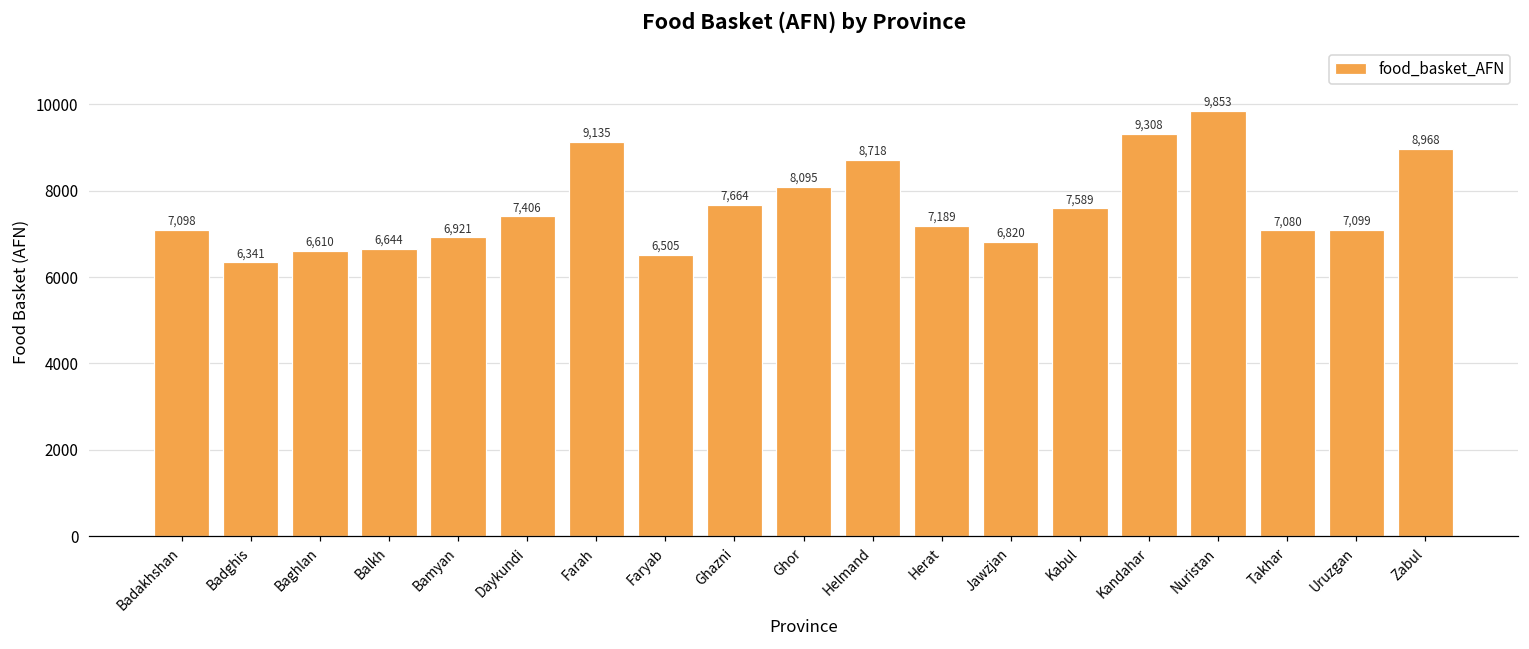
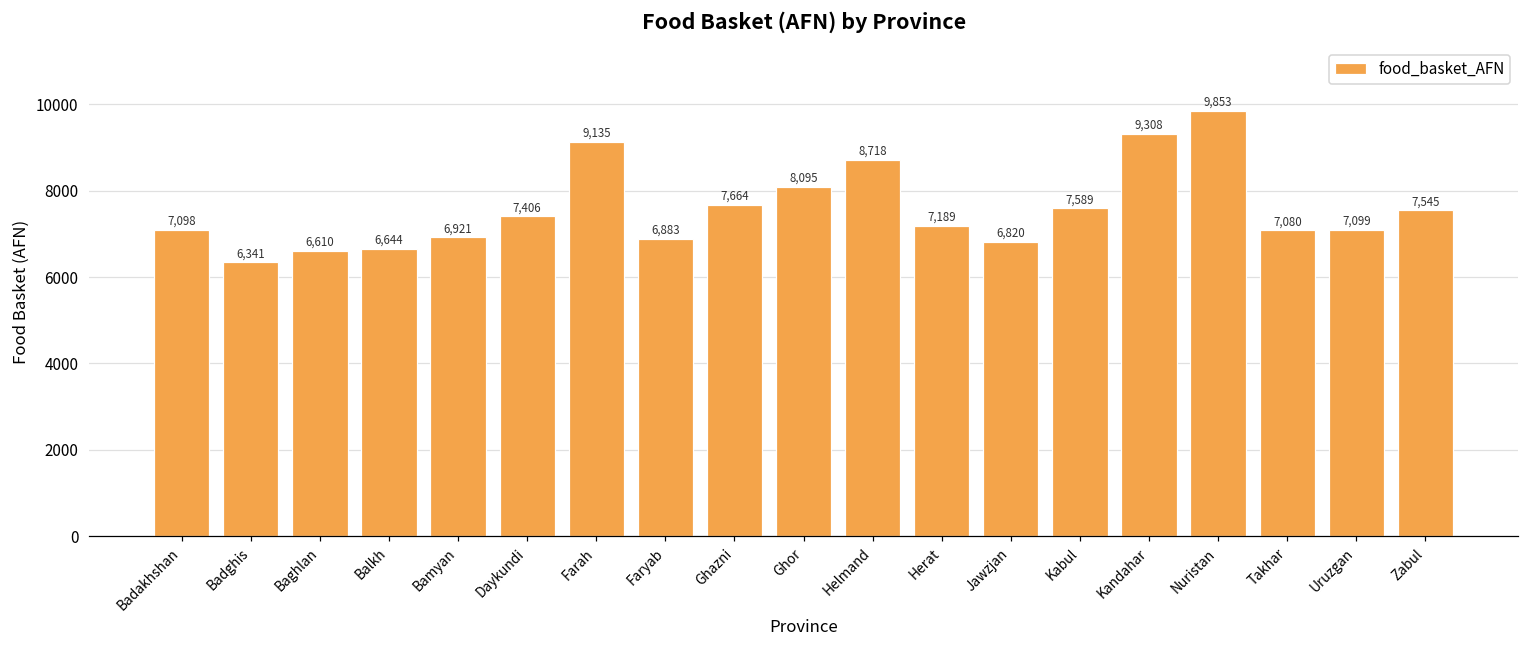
Faryab: 6,505 -> 6,883
Zabul: 8,968 -> 7,545
